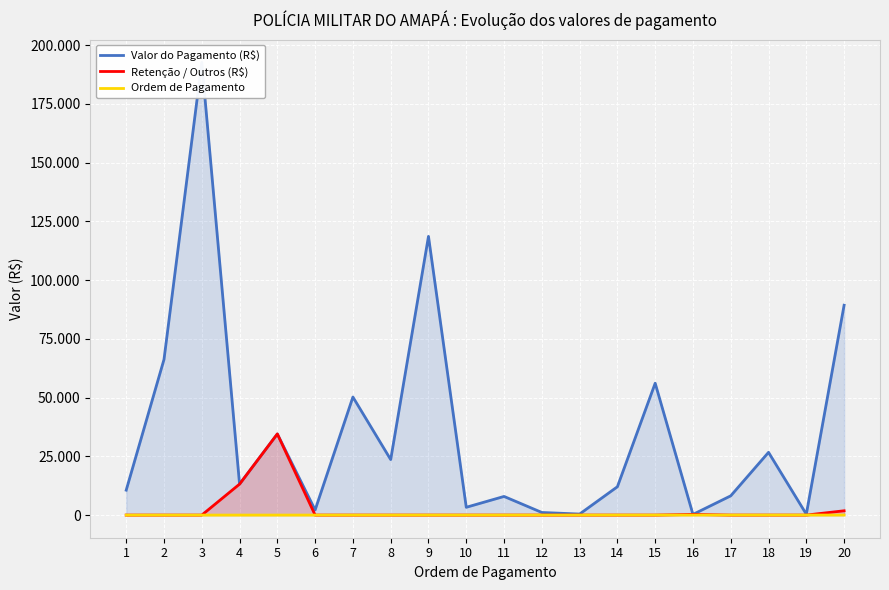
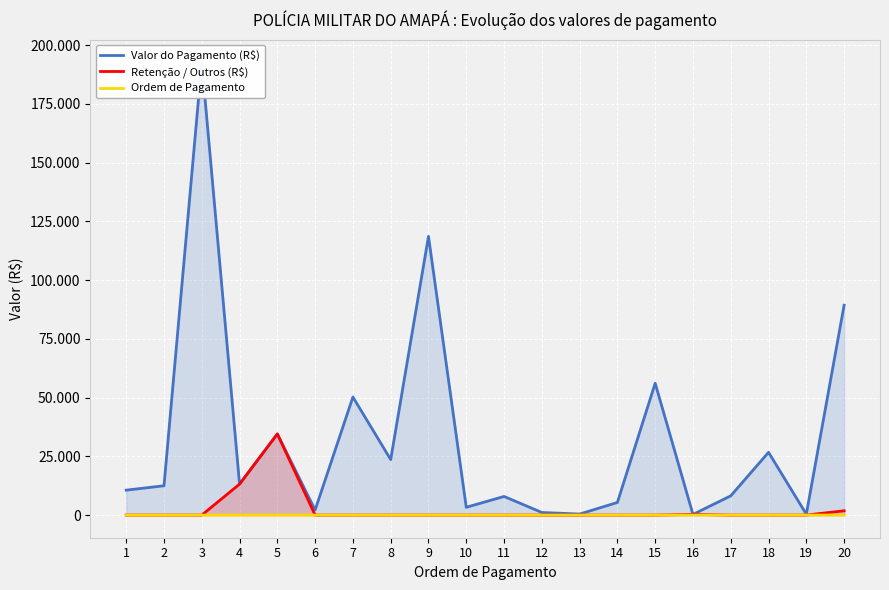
Valor do Pagamento (R$), 2: 66 -> 12
Valor do Pagamento (R$), 14: 12 -> 5
